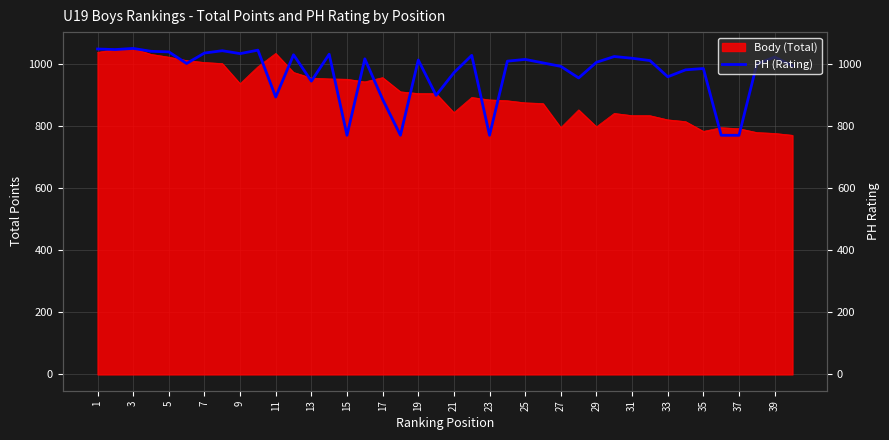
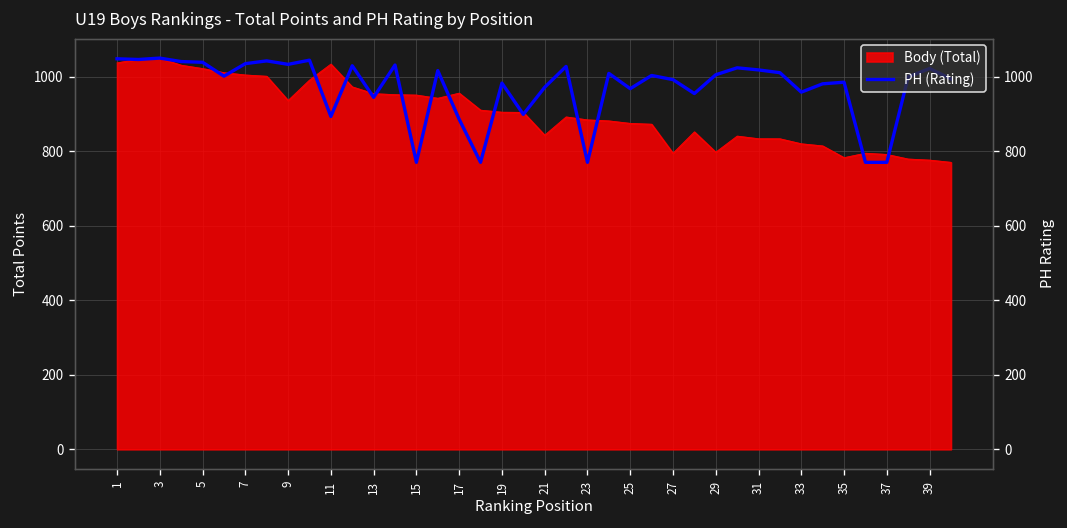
PH (Rating), 19: 1010 -> 980
PH (Rating), 25: 1010 -> 970
